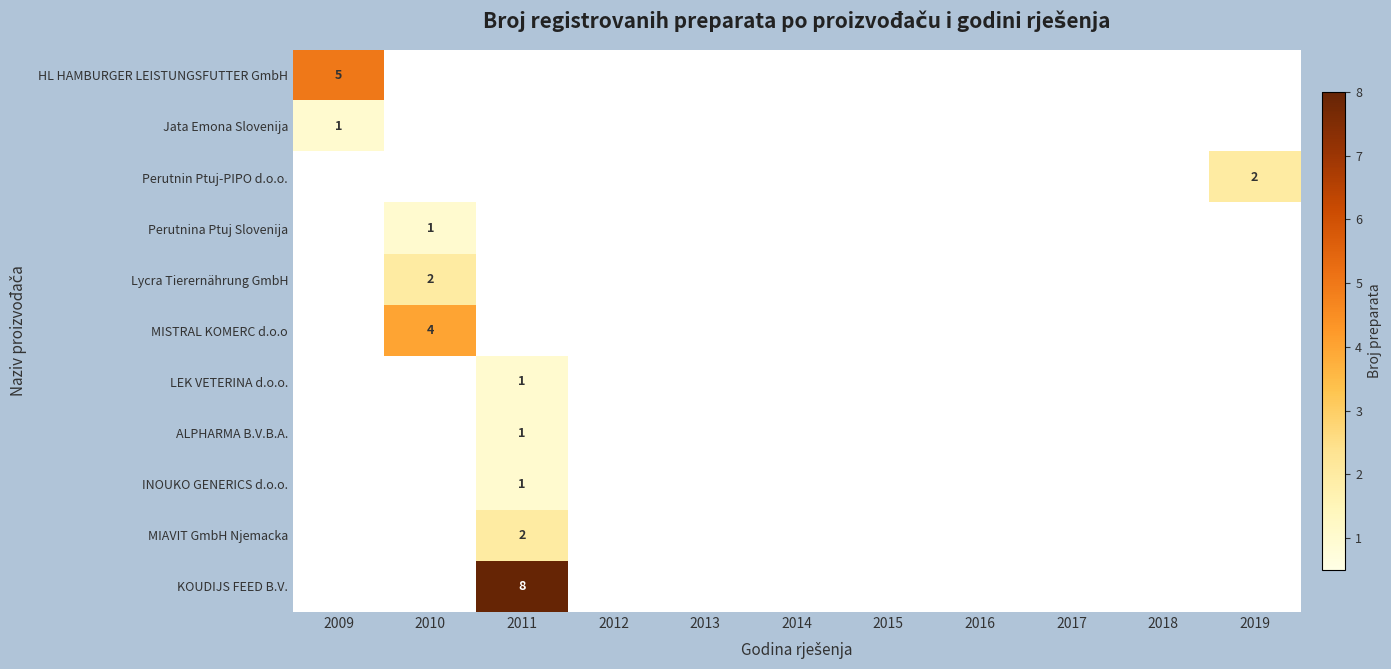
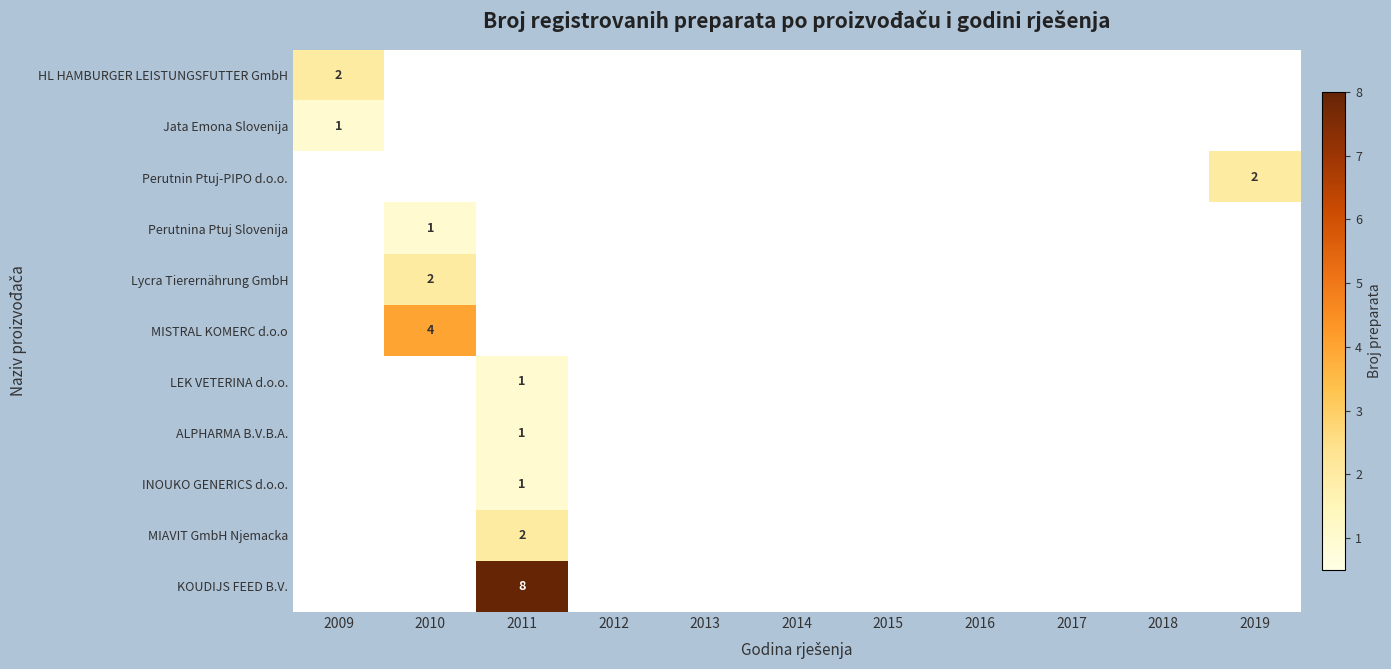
HL HAMBURGER LEISTUNGSFUTTER GmbH, 2009: 5 -> 2
